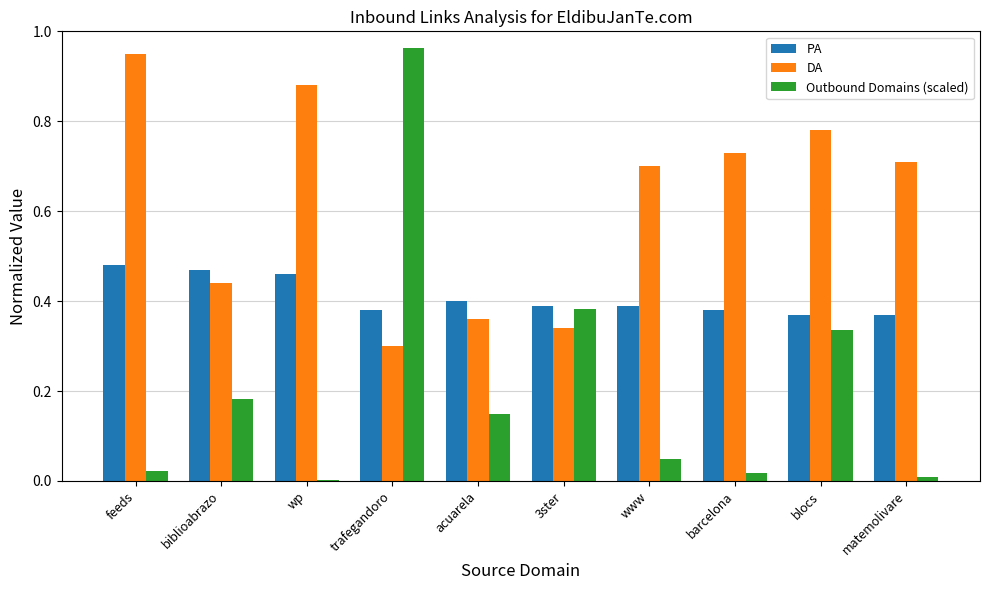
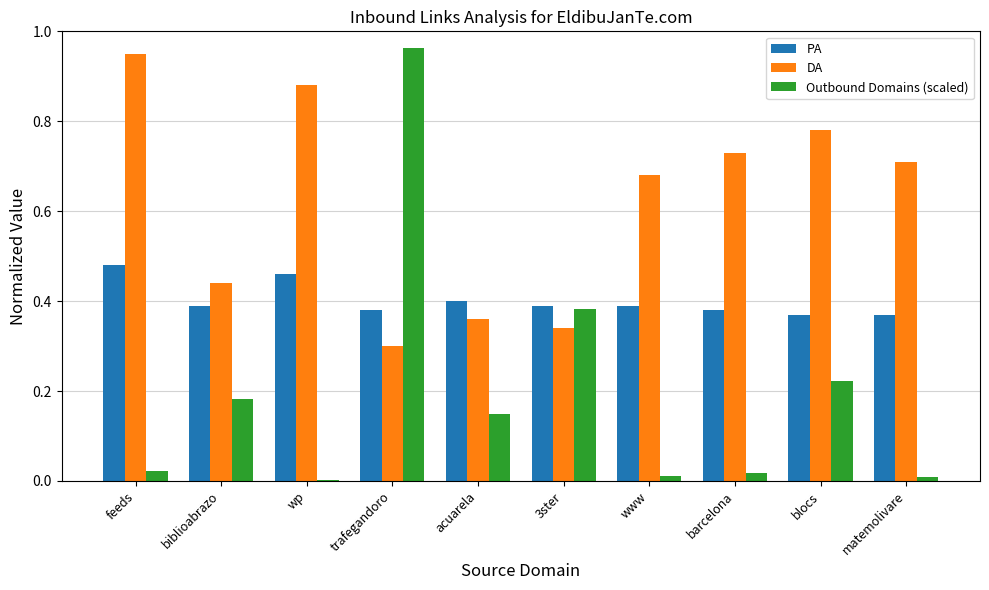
PA, biblioabrazo: 0.47 -> 0.39
DA, www: 0.70 -> 0.68
Outbound Domains (scaled), www: 0.05 -> 0.01
Outbound Domains (scaled), blocs: 0.34 -> 0.22
